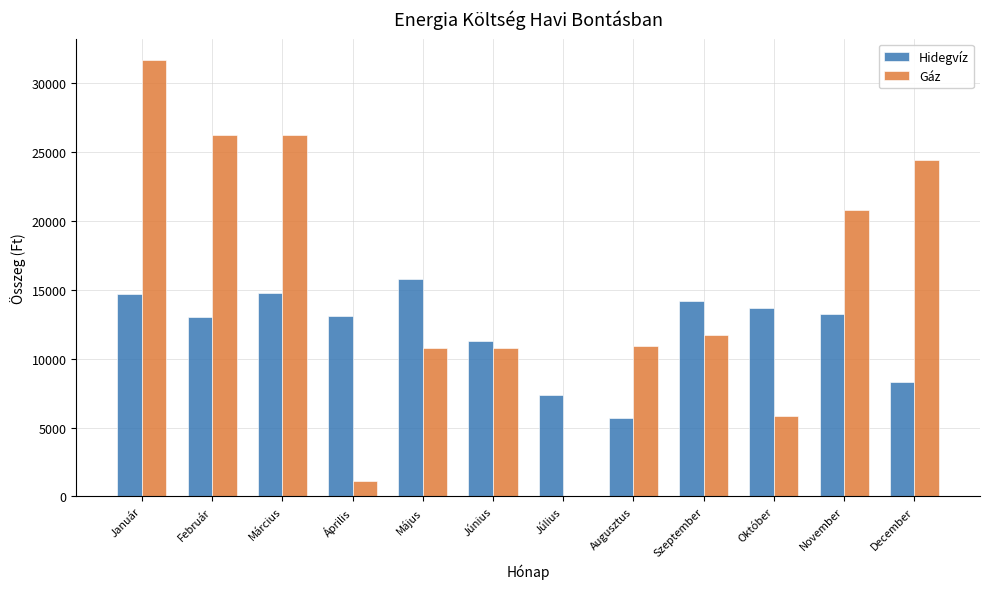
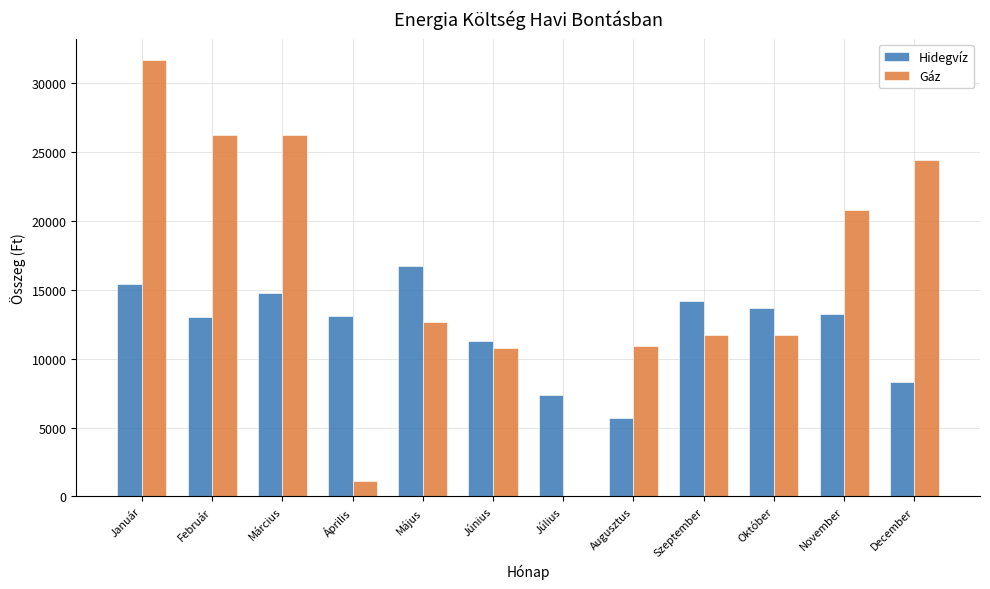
Hidegvíz, Január: 14700 -> 15400
Hidegvíz, Május: 15800 -> 16700
Gáz, Május: 10800 -> 12700
Gáz, Október: 5900 -> 11700
